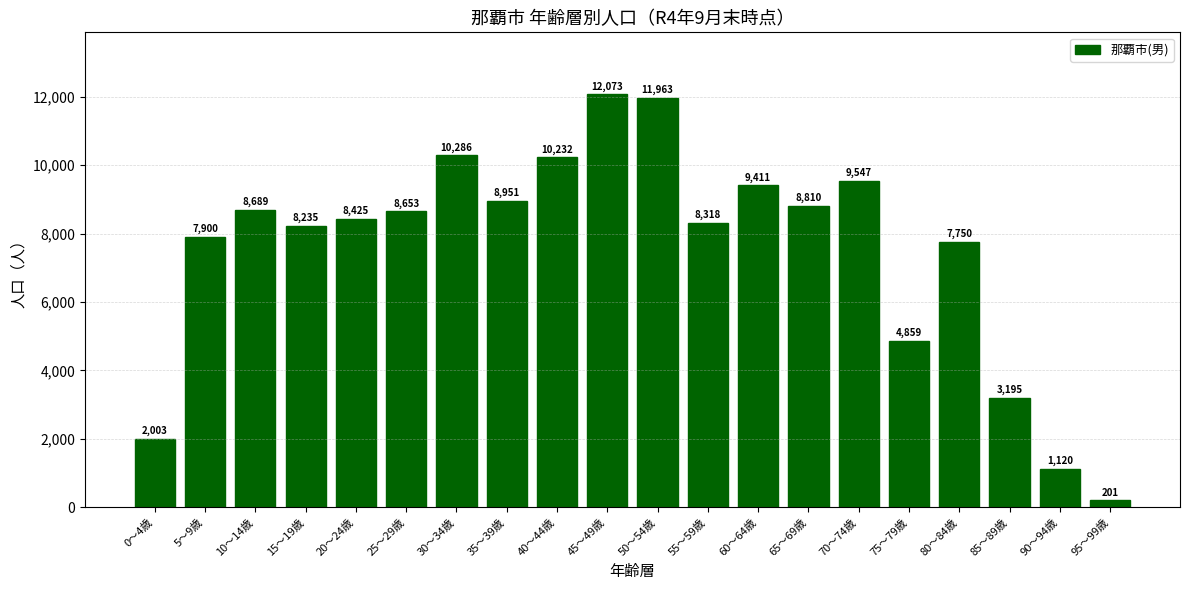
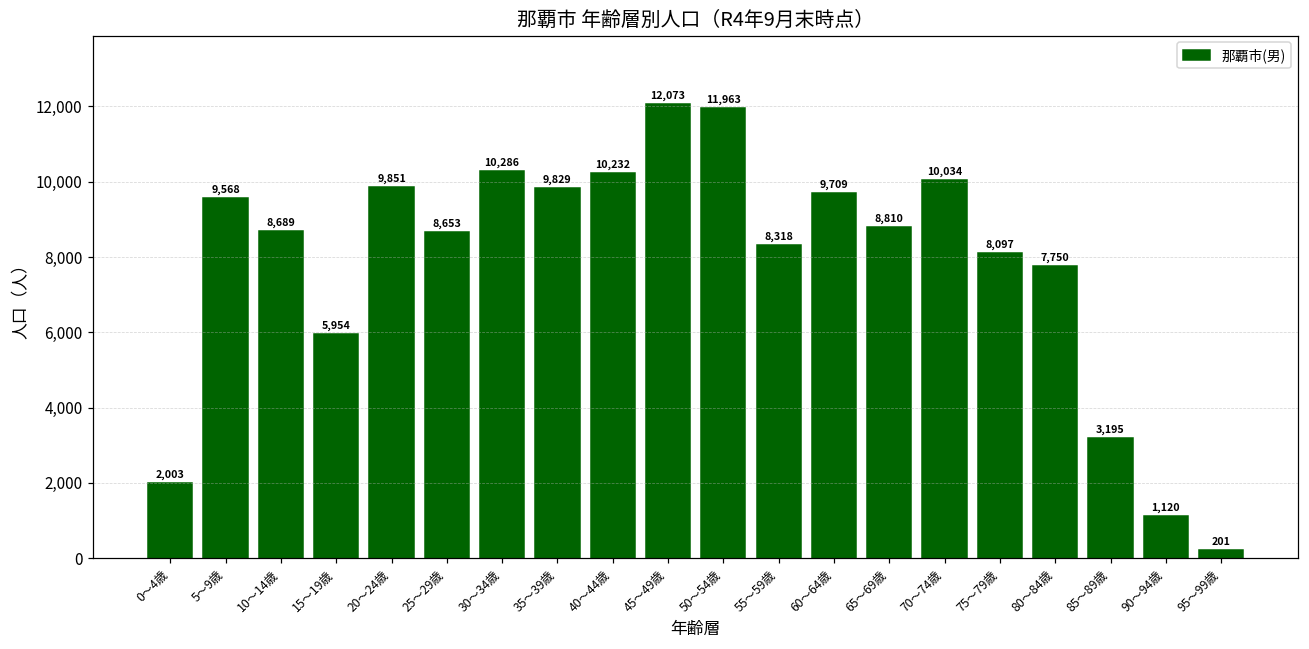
5～9歳: 7,900 -> 9,568
15～19歳: 8,235 -> 5,954
20～24歳: 8,425 -> 9,851
35～39歳: 8,951 -> 9,829
60～64歳: 9,411 -> 9,709
70～74歳: 9,547 -> 10,034
75～79歳: 4,859 -> 8,097
